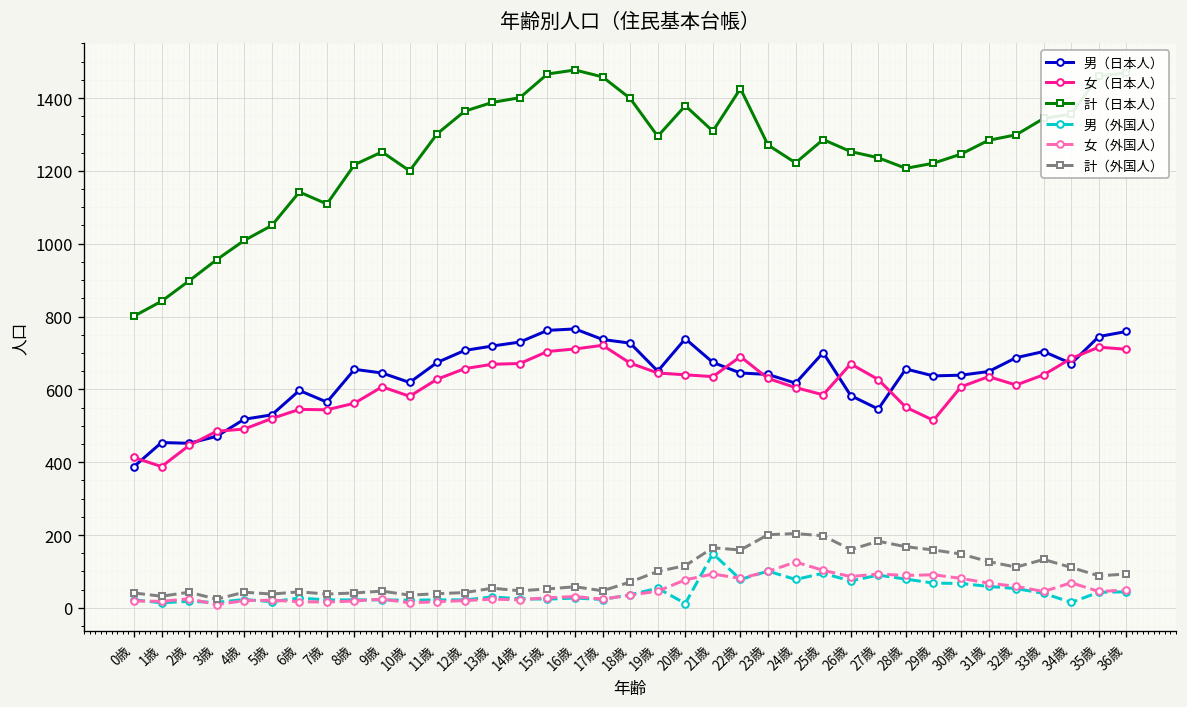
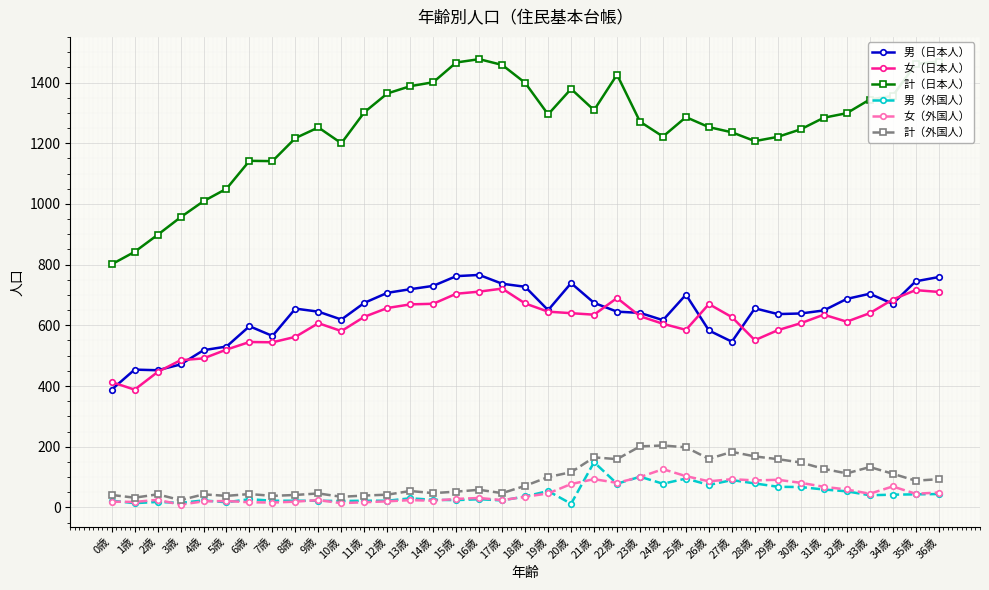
計（日本人）, 7歳: 1110 -> 1140
女（日本人）, 29歳: 520 -> 580
男（外国人）, 34歳: 20 -> 40
